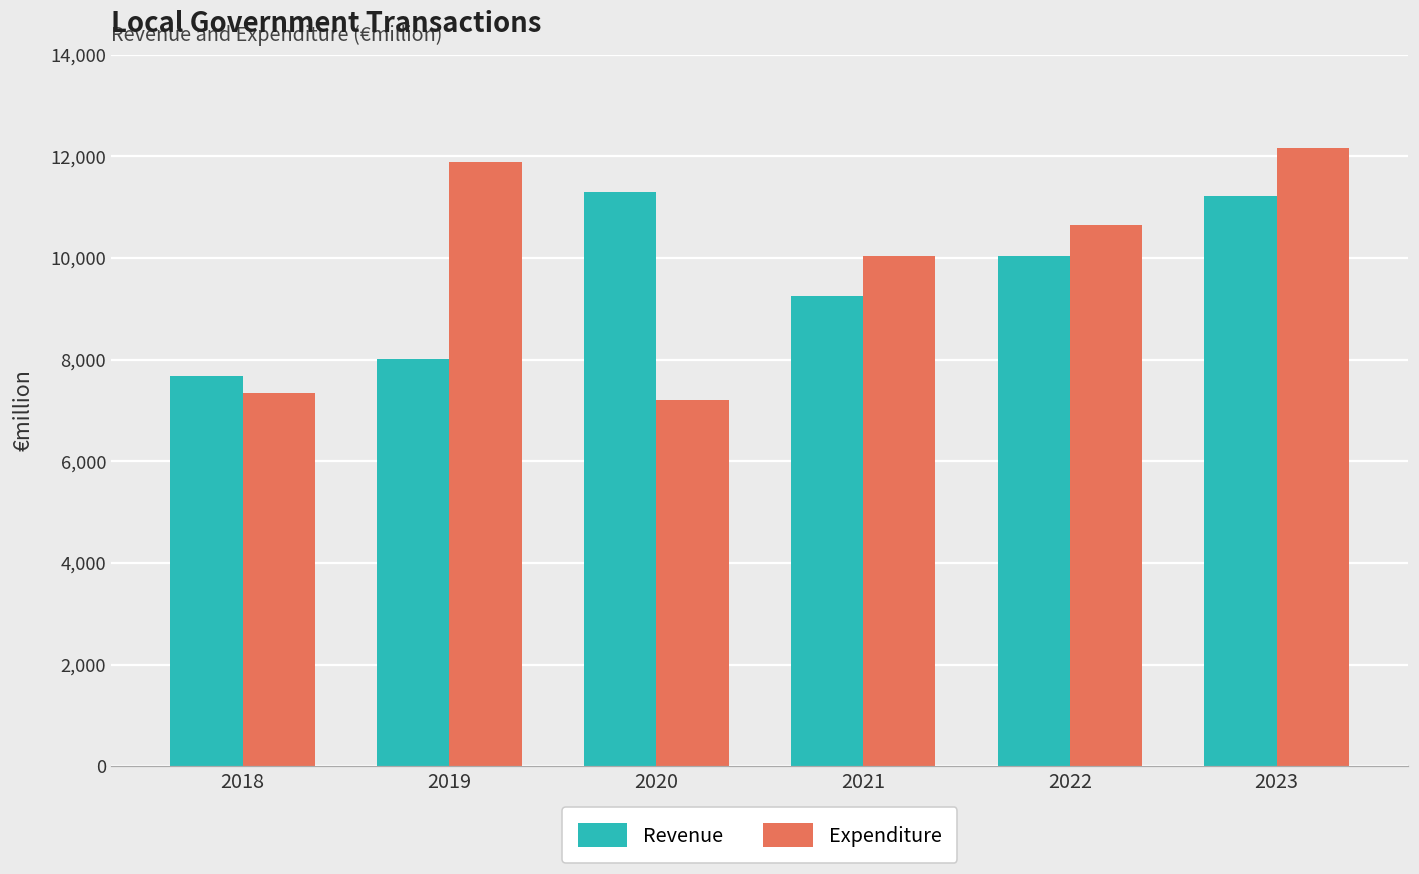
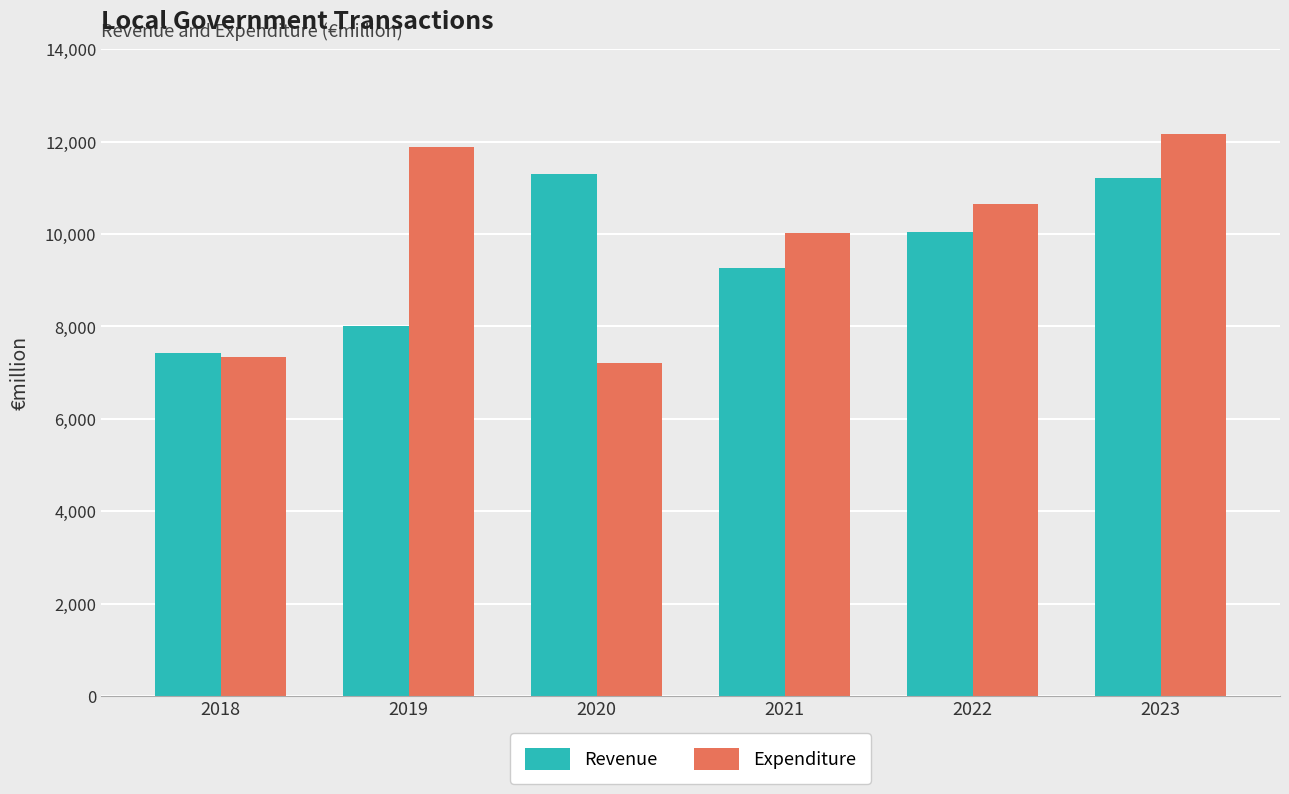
Revenue, 2018: 7,700 -> 7,400
